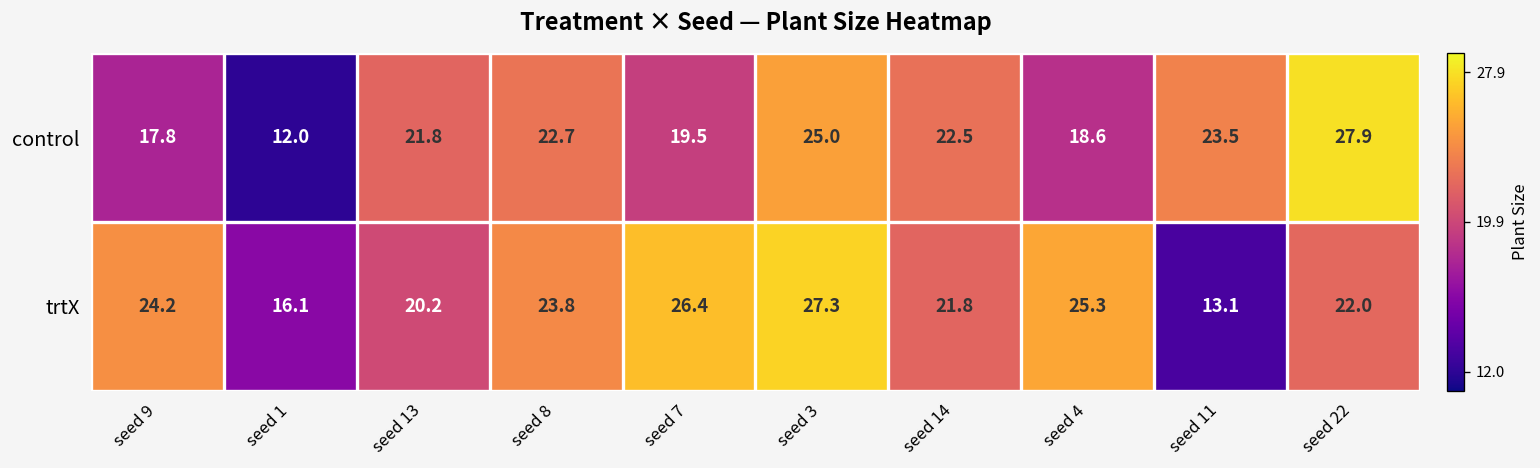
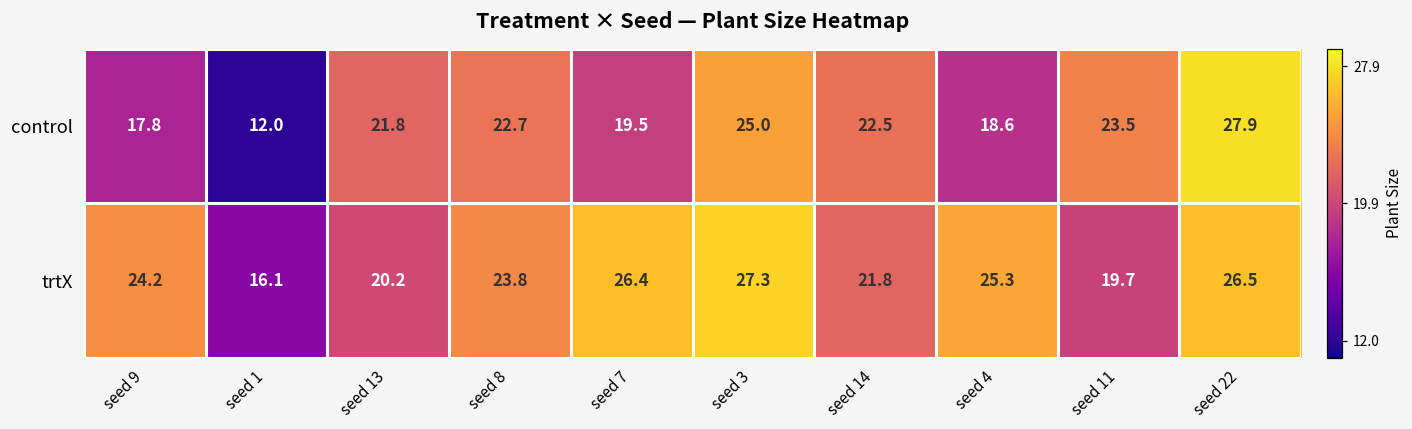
trtX, seed 11: 13.1 -> 19.7
trtX, seed 22: 22.0 -> 26.5
